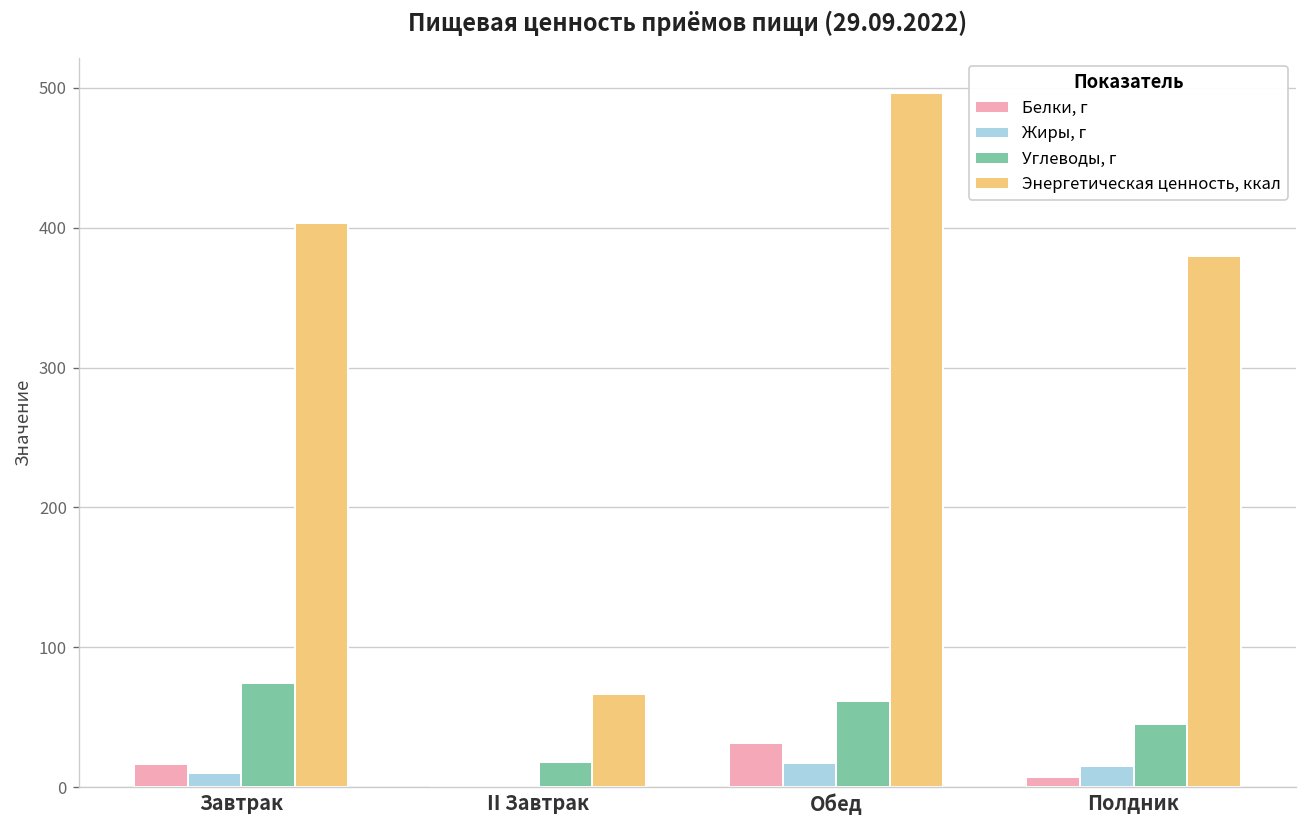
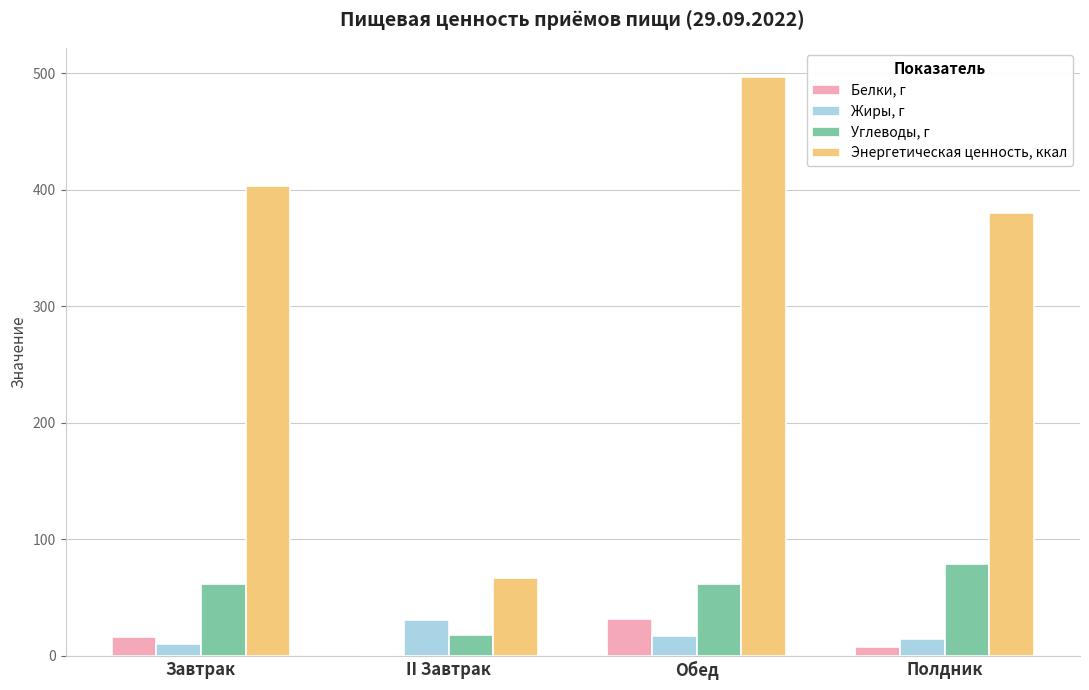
Углеводы, г, Завтрак: 74 -> 62
Жиры, г, II Завтрак: 0 -> 31
Углеводы, г, Полдник: 45 -> 79
